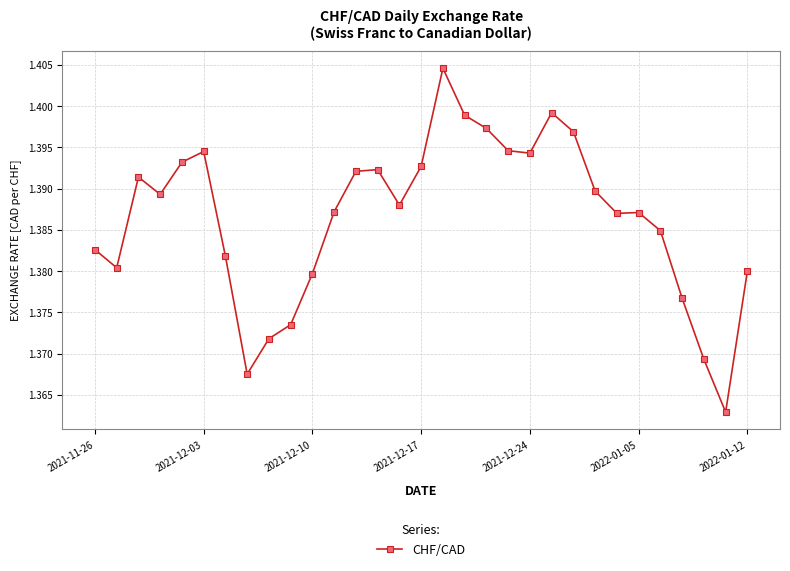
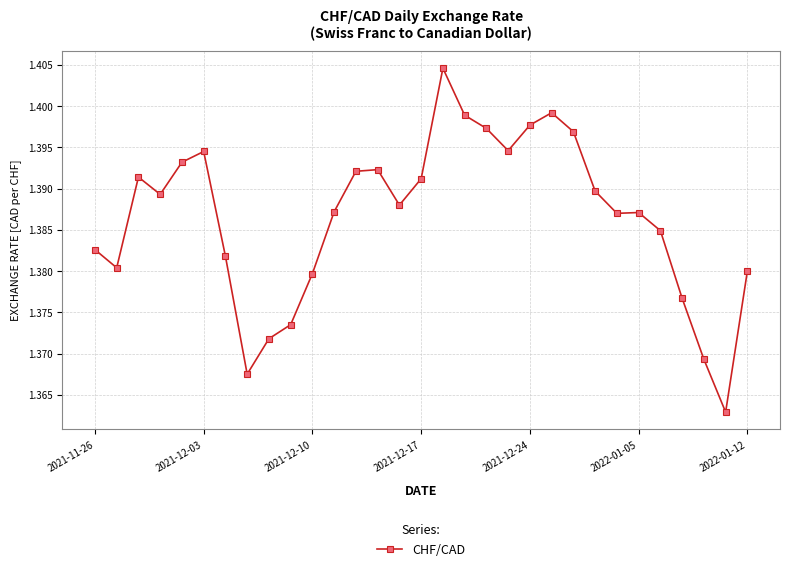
2021-12-17: 1.393 -> 1.391
2021-12-24: 1.394 -> 1.398
